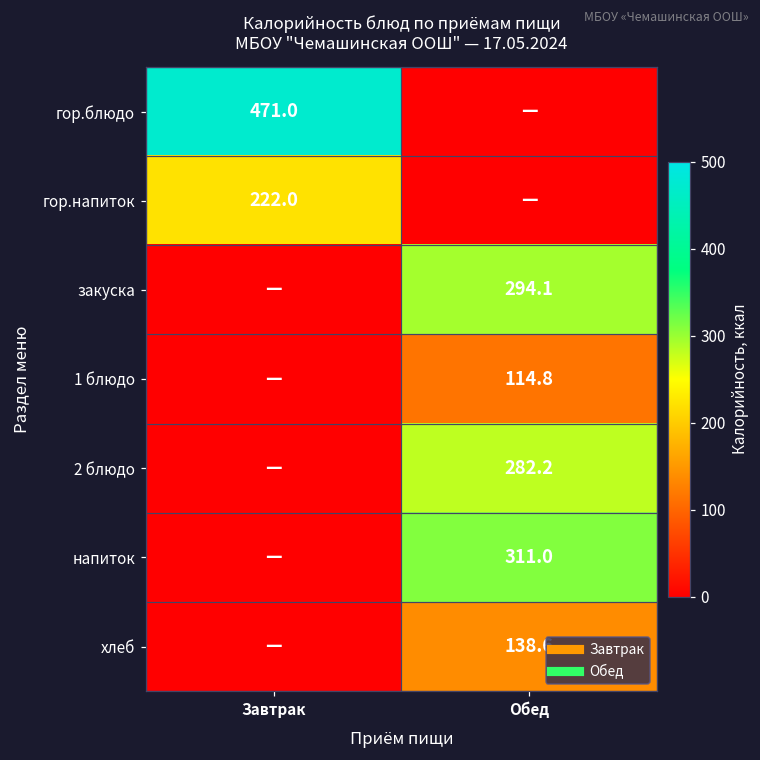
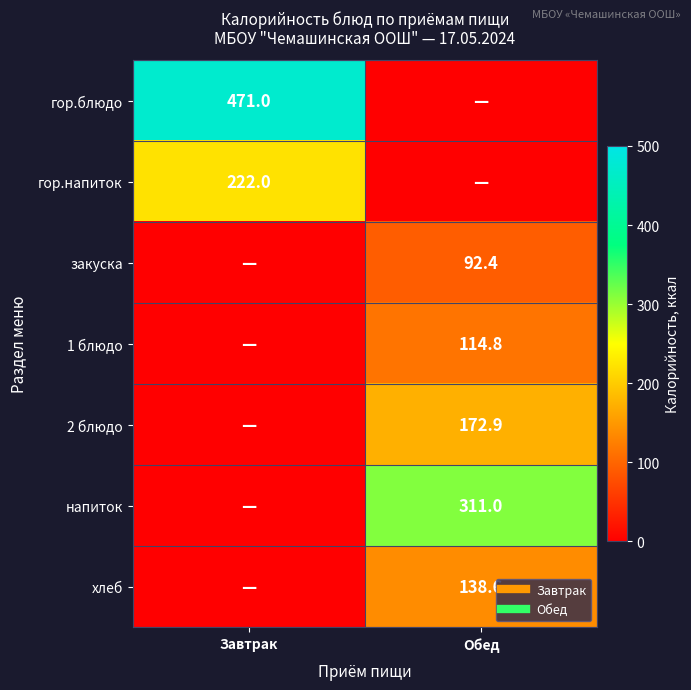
закуска, Обед: 294.1 -> 92.4
2 блюдо, Обед: 282.2 -> 172.9
